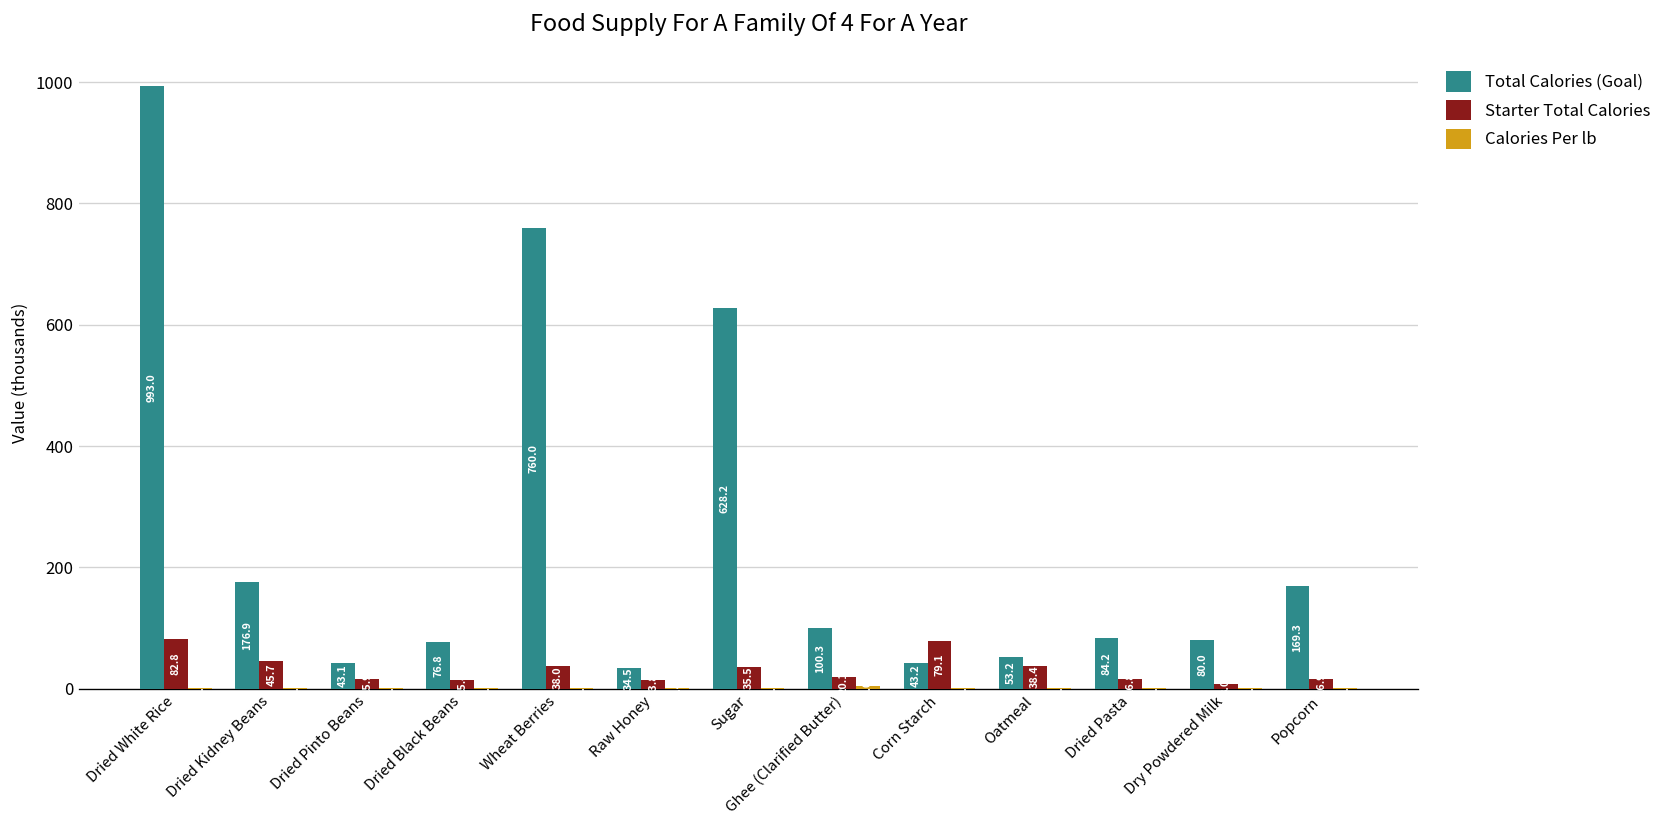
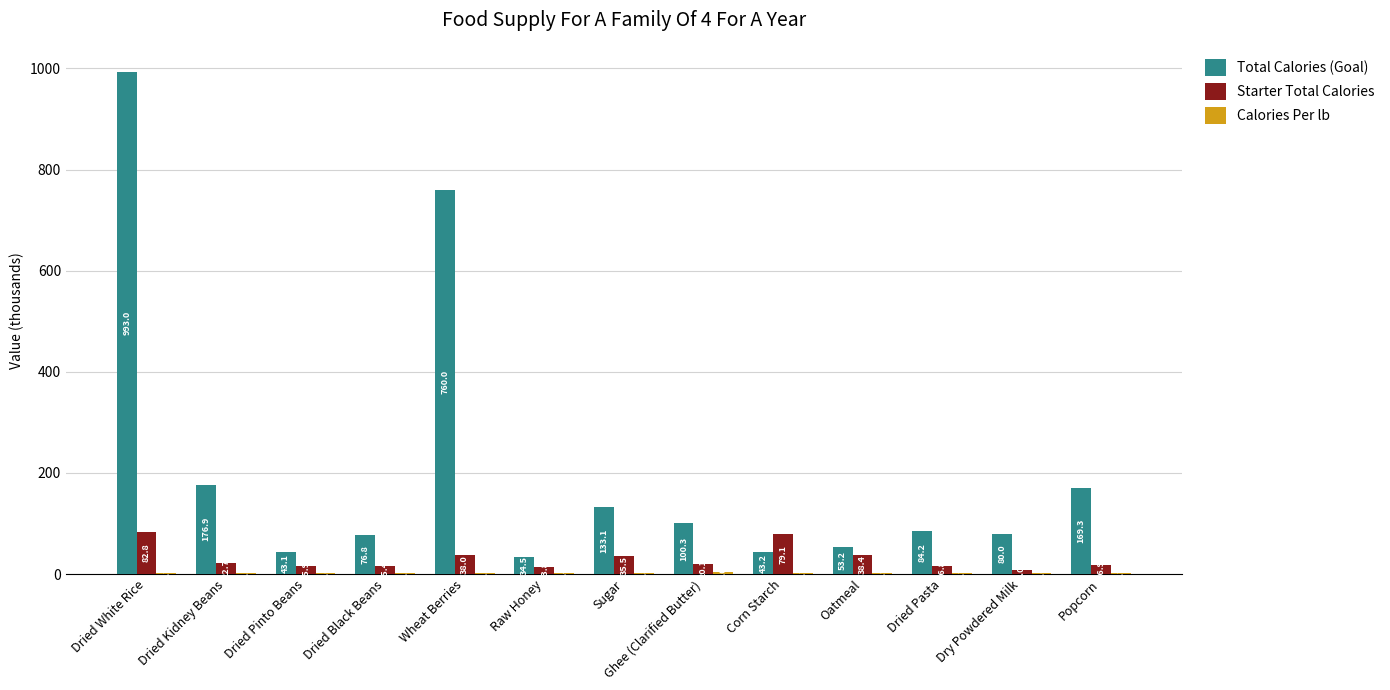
Starter Total Calories, Dried Kidney Beans: 45.7 -> 22.7
Total Calories (Goal), Sugar: 628.2 -> 133.1
